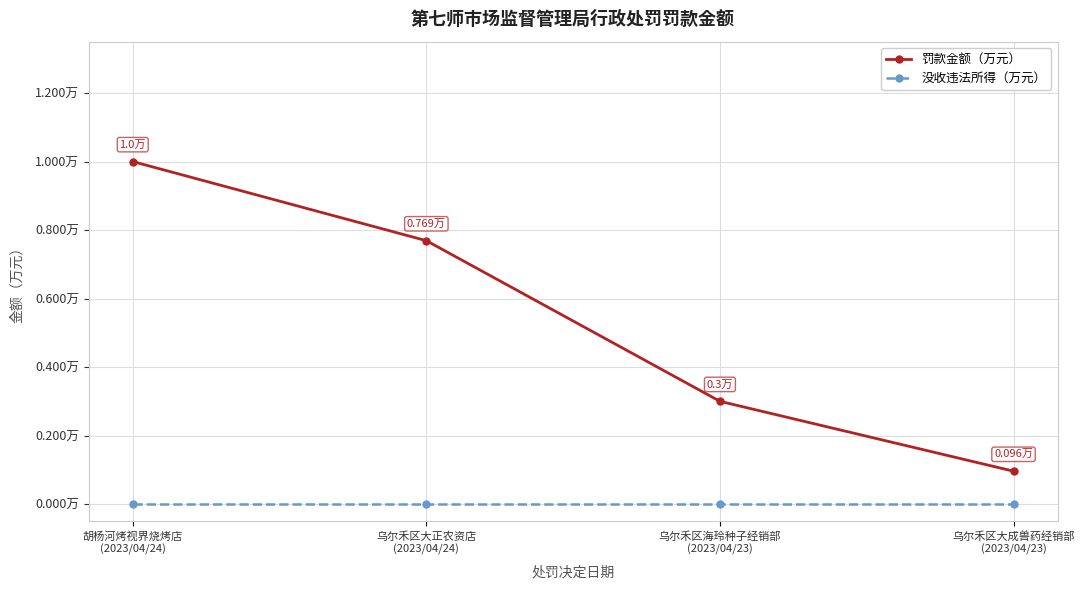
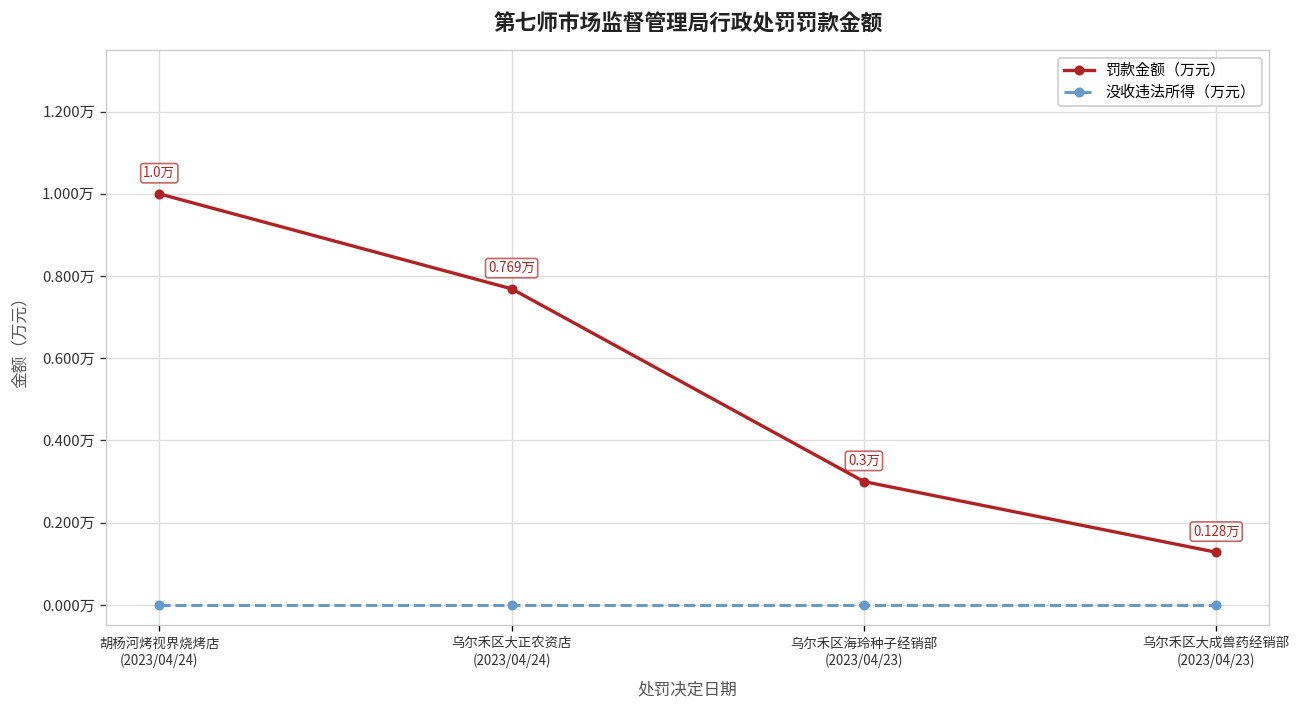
罚款金额（万元）, 乌尔禾区大成兽药经销部 (2023/04/23): 0.096万 -> 0.128万
